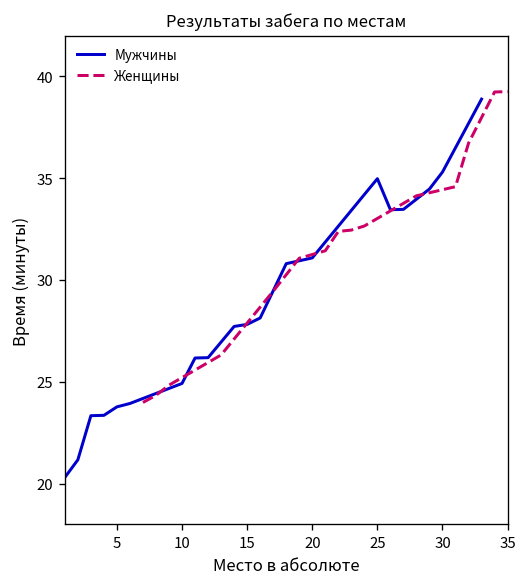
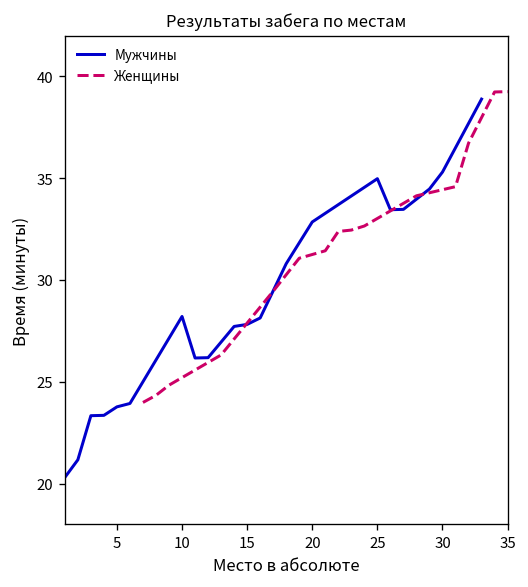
Мужчины, 10: 24.9 -> 28.2
Мужчины, 20: 31.1 -> 32.8
